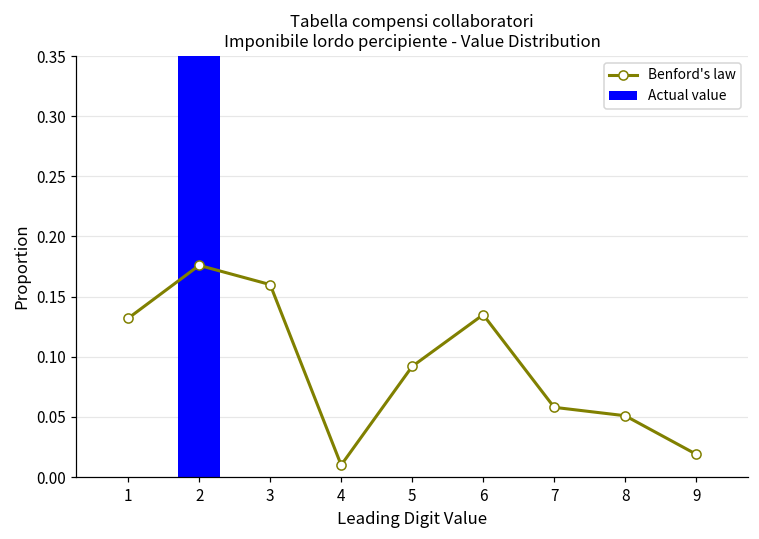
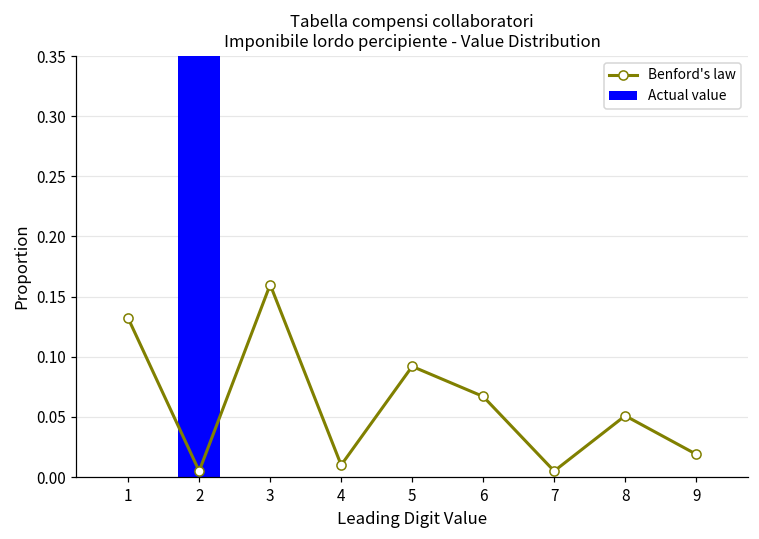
Benford's law, 2: 0.176 -> 0.005
Benford's law, 6: 0.135 -> 0.067
Benford's law, 7: 0.058 -> 0.005
